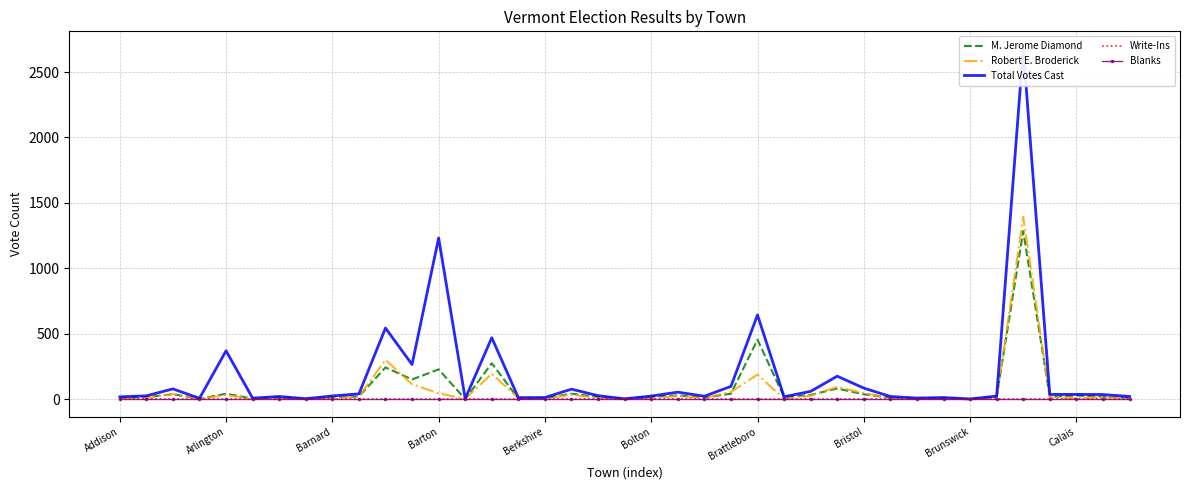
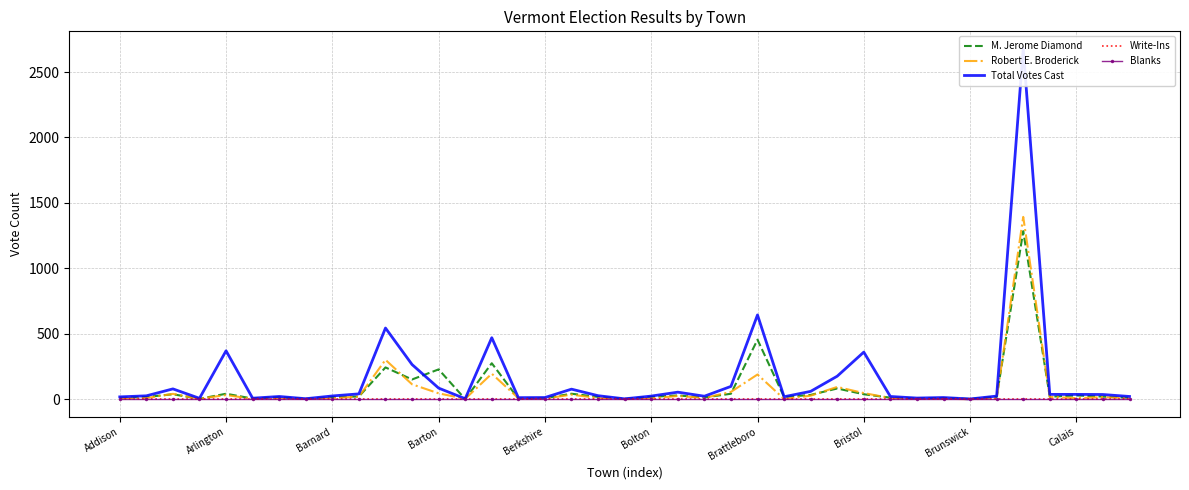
Total Votes Cast, Barton: 1230 -> 90
Total Votes Cast, Bristol: 90 -> 360
